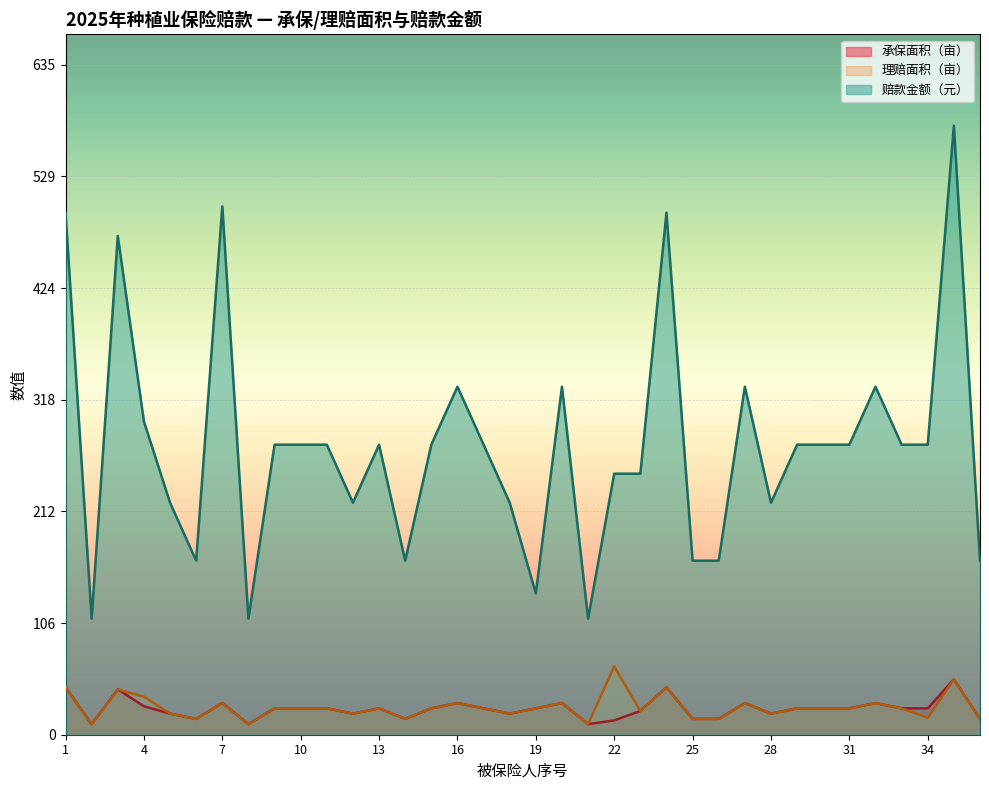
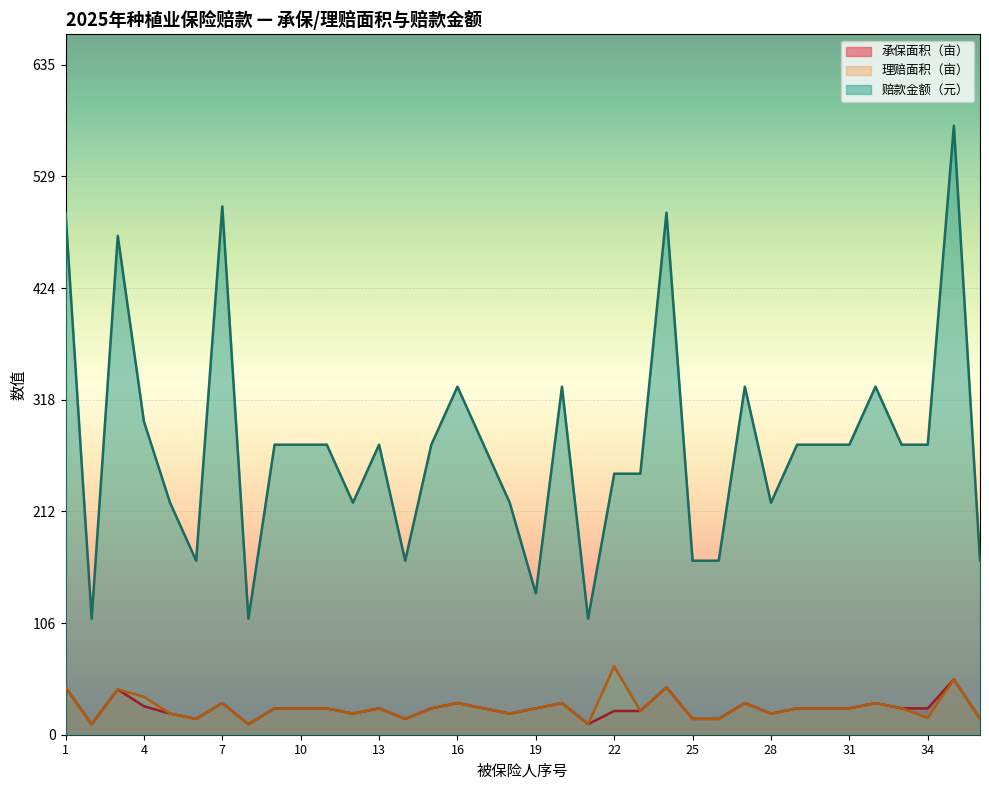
承保面积（亩）, 22: 14 -> 23
